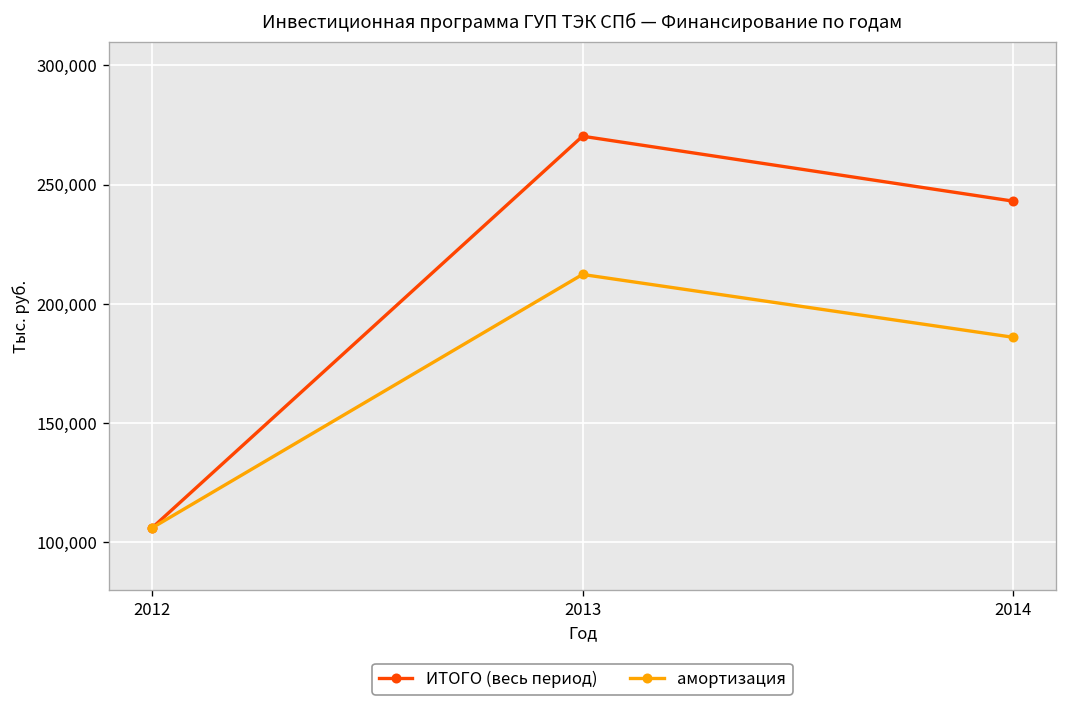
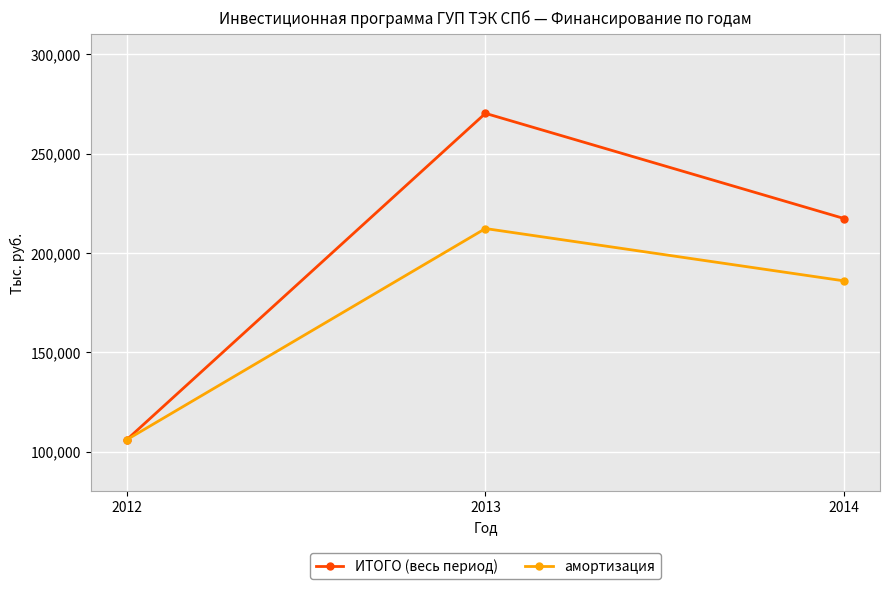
ИТОГО (весь период), 2014: 243,000 -> 217,000
